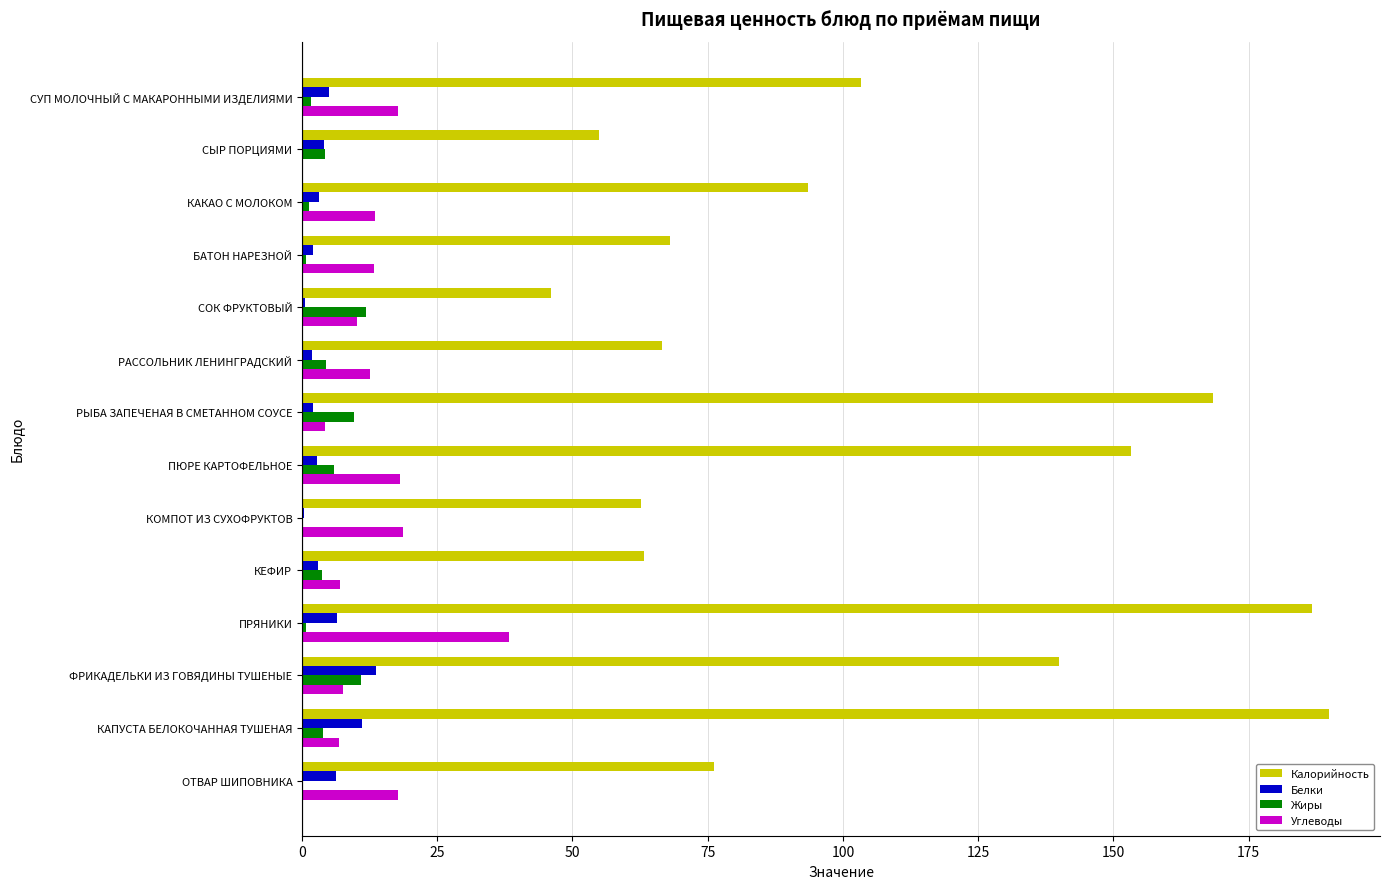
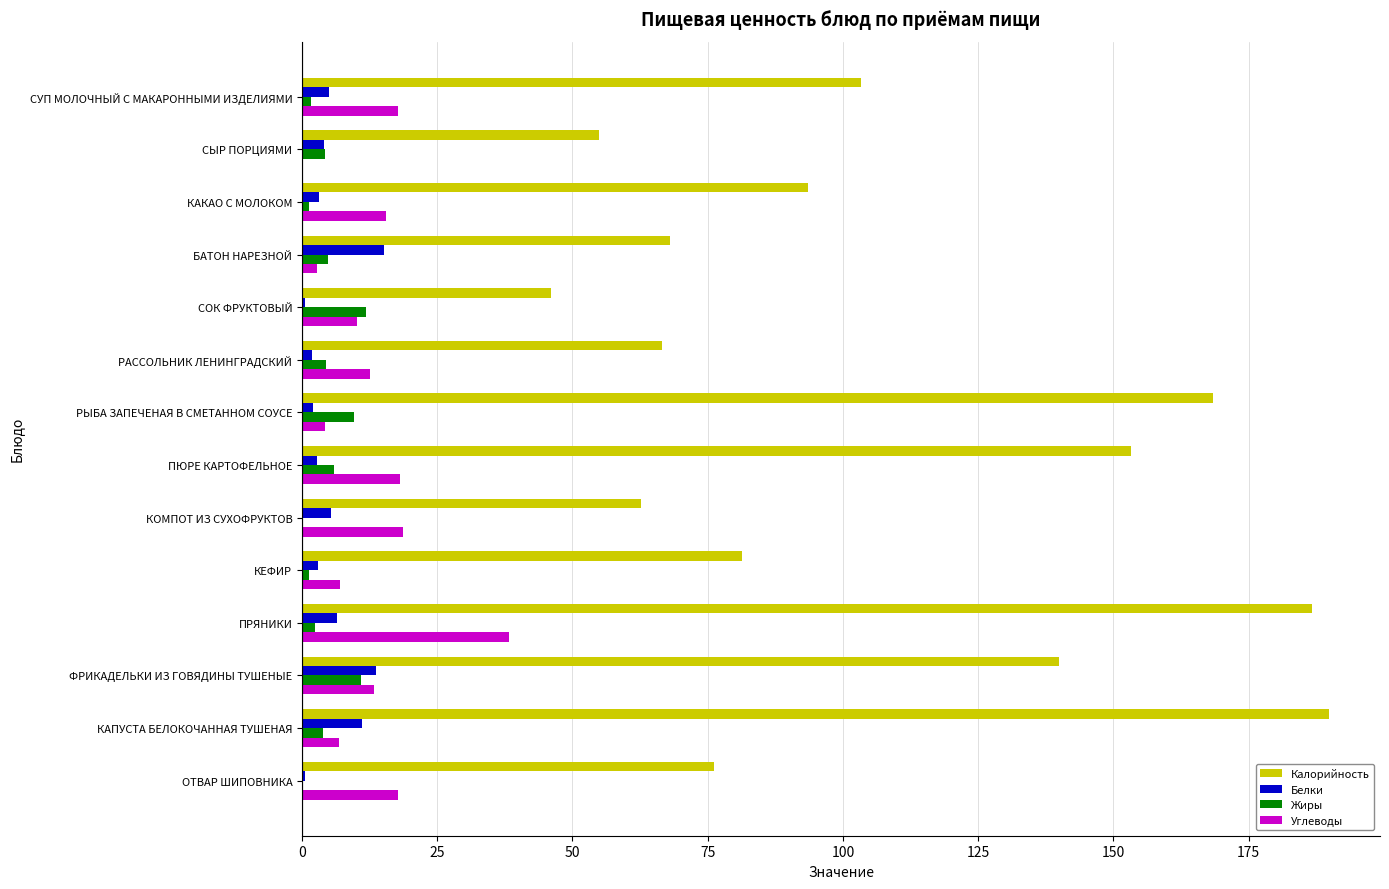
Углеводы, КАКАО С МОЛОКОМ: 14 -> 16
Белки, БАТОН НАРЕЗНОЙ: 2 -> 15
Жиры, БАТОН НАРЕЗНОЙ: 1 -> 5
Углеводы, БАТОН НАРЕЗНОЙ: 13 -> 3
Белки, КОМПОТ ИЗ СУХОФРУКТОВ: 0 -> 5
Калорийность, КЕФИР: 63 -> 81
Жиры, КЕФИР: 4 -> 1
Жиры, ПРЯНИКИ: 1 -> 2
Углеводы, ФРИКАДЕЛЬКИ ИЗ ГОВЯДИНЫ ТУШЕНЫЕ: 8 -> 13
Белки, ОТВАР ШИПОВНИКА: 6 -> 1
